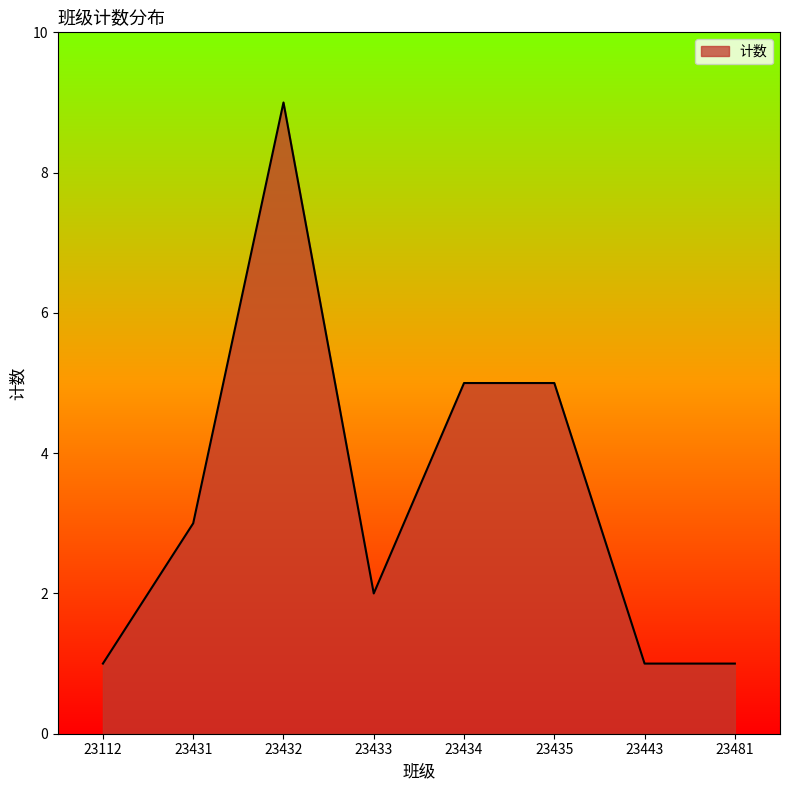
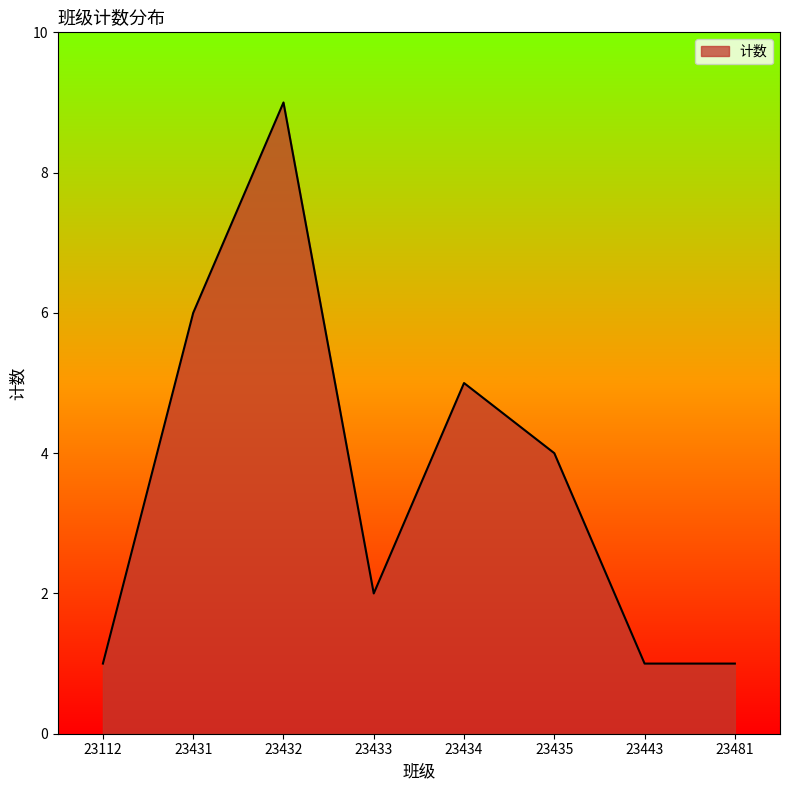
23431: 3 -> 6
23435: 5 -> 4
